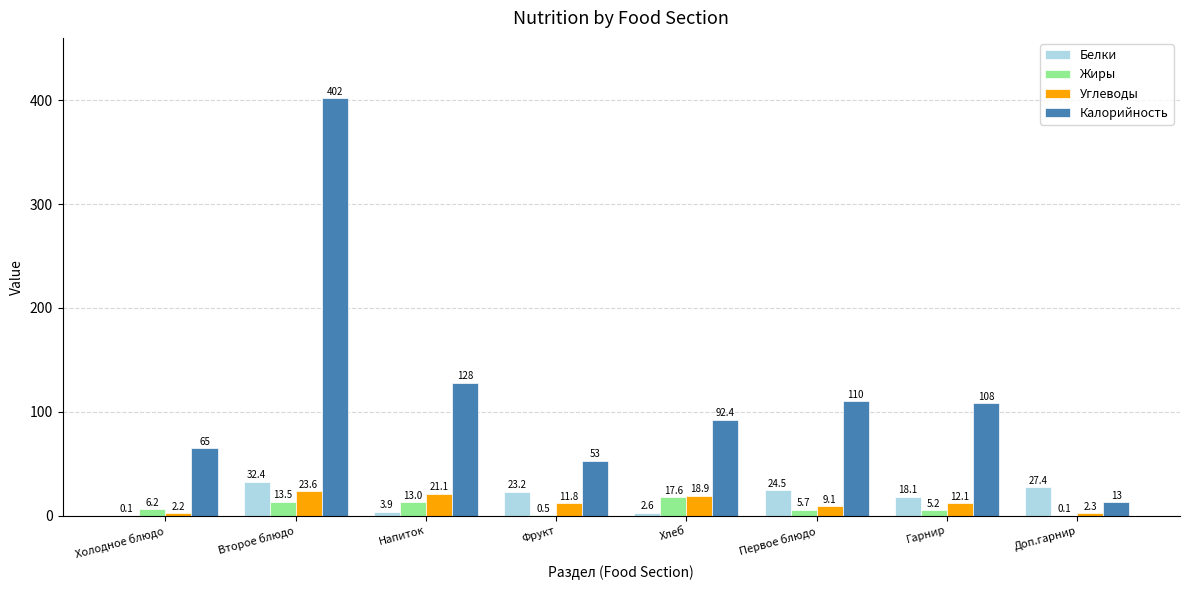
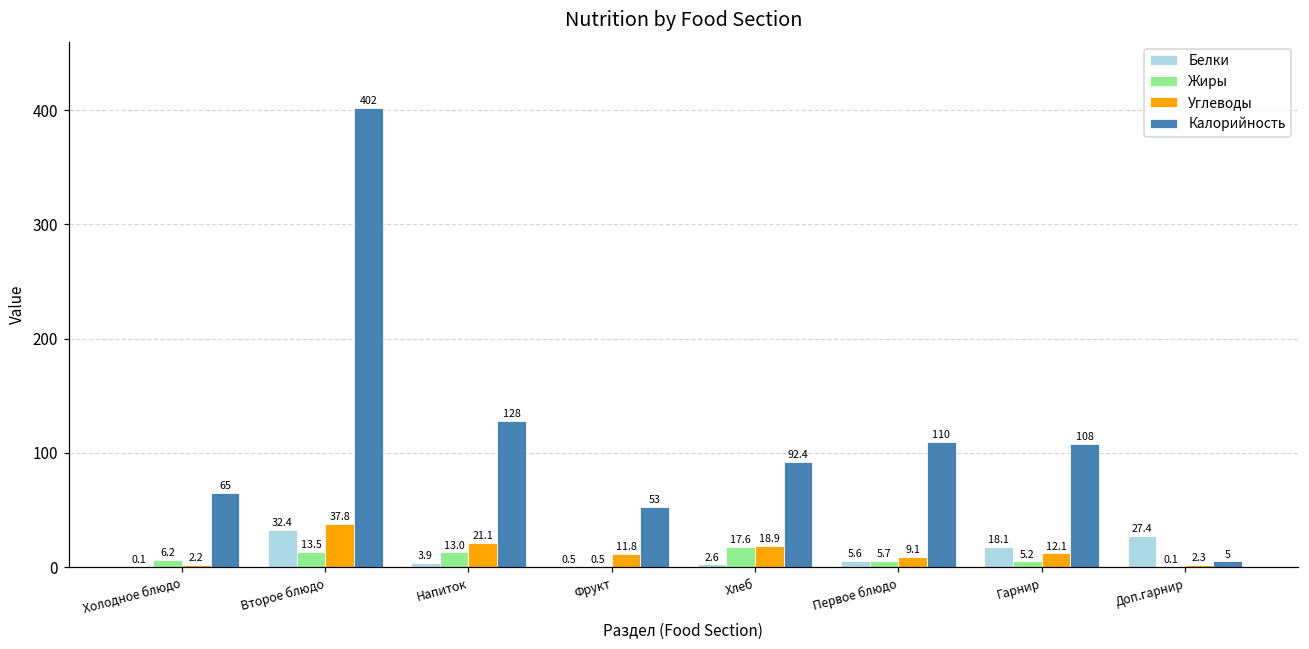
Углеводы, Второе блюдо: 23.6 -> 37.8
Белки, Фрукт: 23.2 -> 0.5
Белки, Первое блюдо: 24.5 -> 5.6
Калорийность, Доп.гарнир: 13 -> 5
